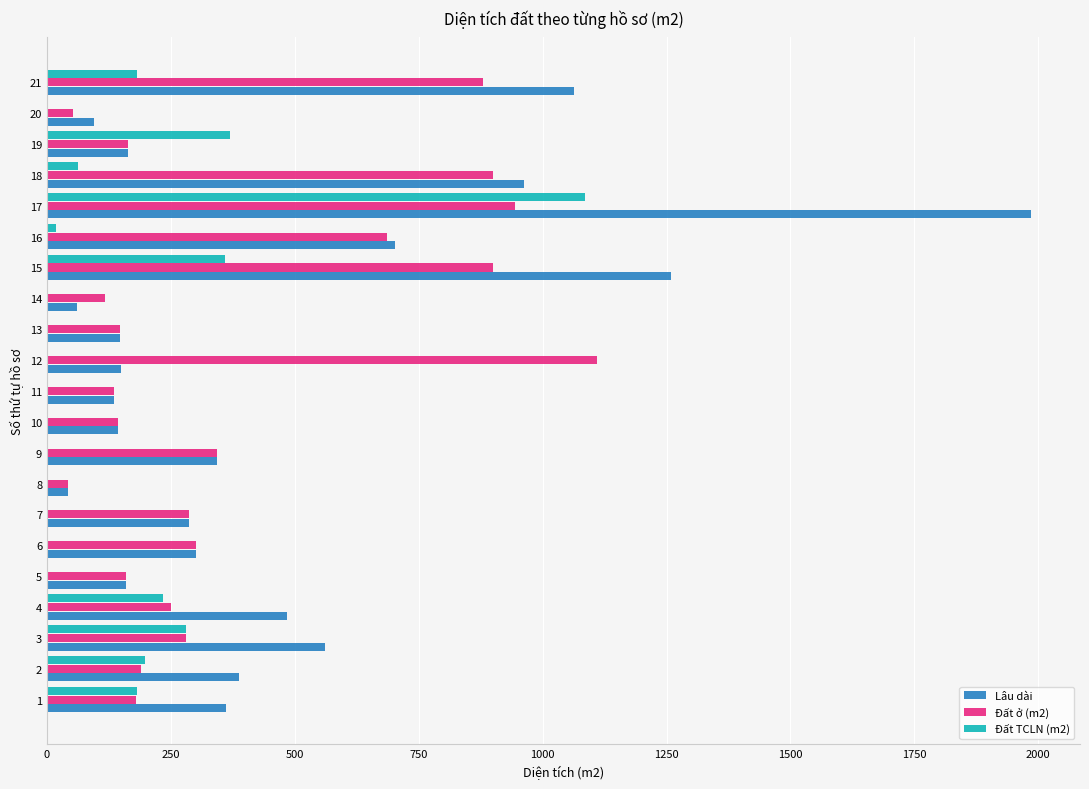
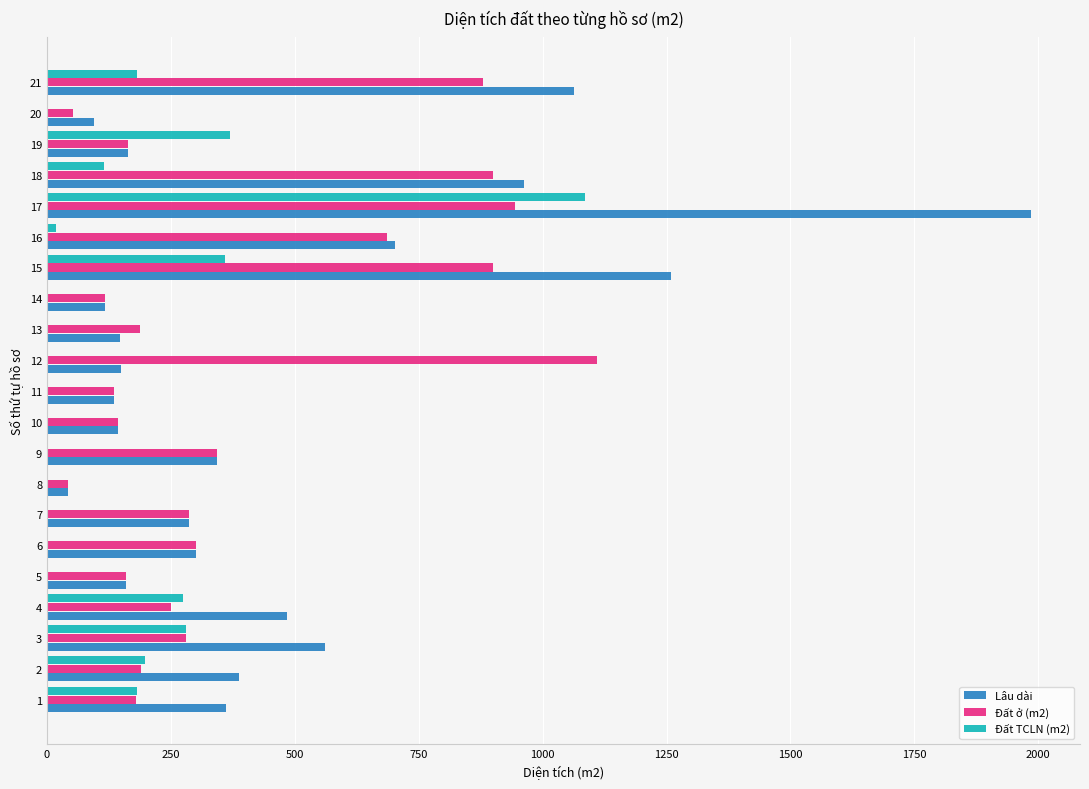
Đất TCLN (m2), 18: 60 -> 110
Lâu dài, 14: 60 -> 120
Đất ở (m2), 13: 150 -> 190
Đất TCLN (m2), 4: 230 -> 270
